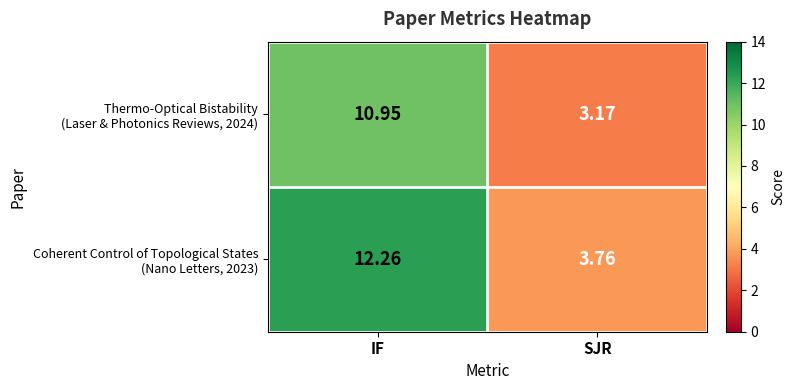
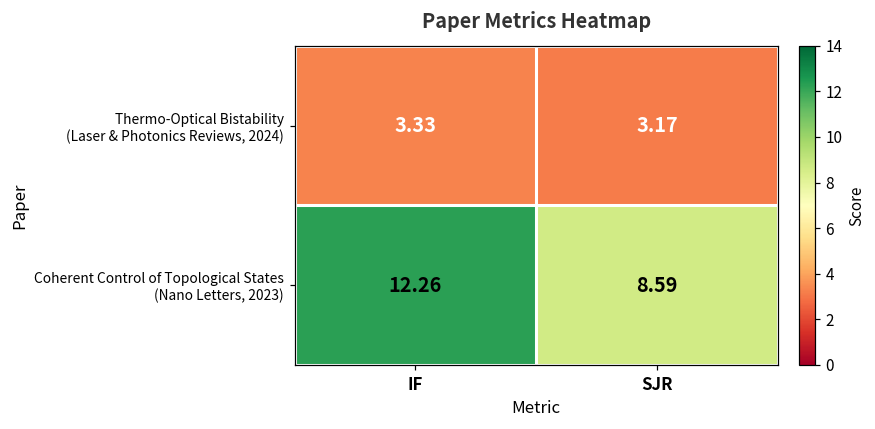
Thermo-Optical Bistability (Laser & Photonics Reviews, 2024), IF: 10.95 -> 3.33
Coherent Control of Topological States (Nano Letters, 2023), SJR: 3.76 -> 8.59
